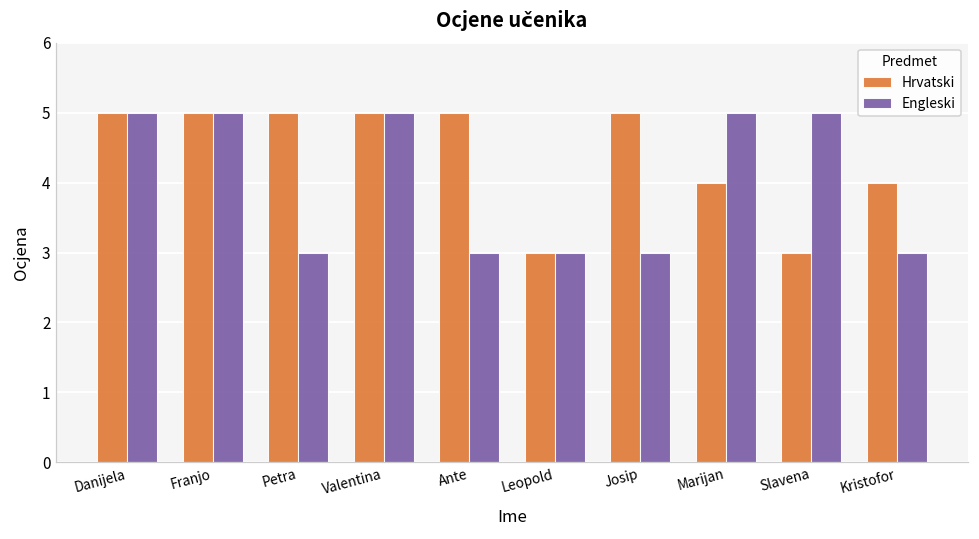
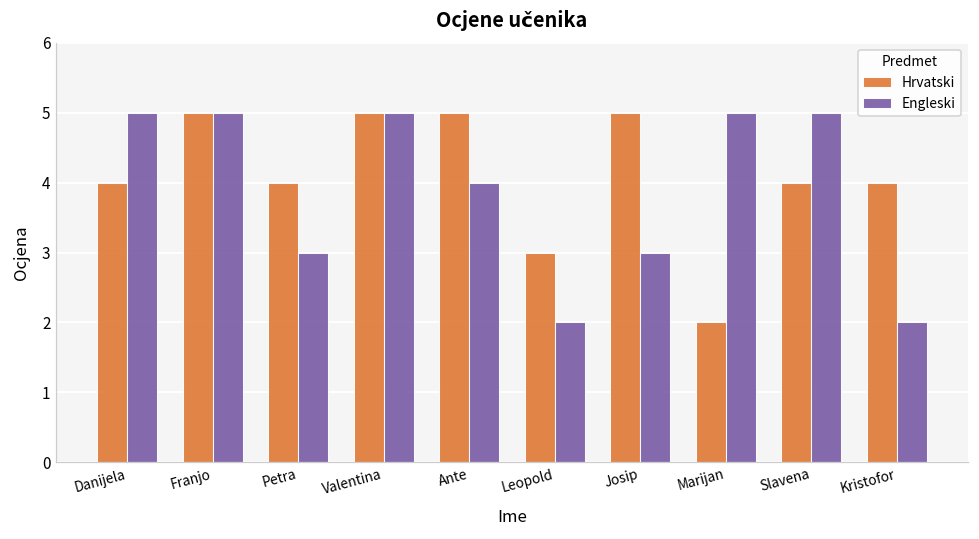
Hrvatski, Danijela: 5 -> 4
Hrvatski, Petra: 5 -> 4
Engleski, Ante: 3 -> 4
Engleski, Leopold: 3 -> 2
Hrvatski, Marijan: 4 -> 2
Hrvatski, Slavena: 3 -> 4
Engleski, Kristofor: 3 -> 2
